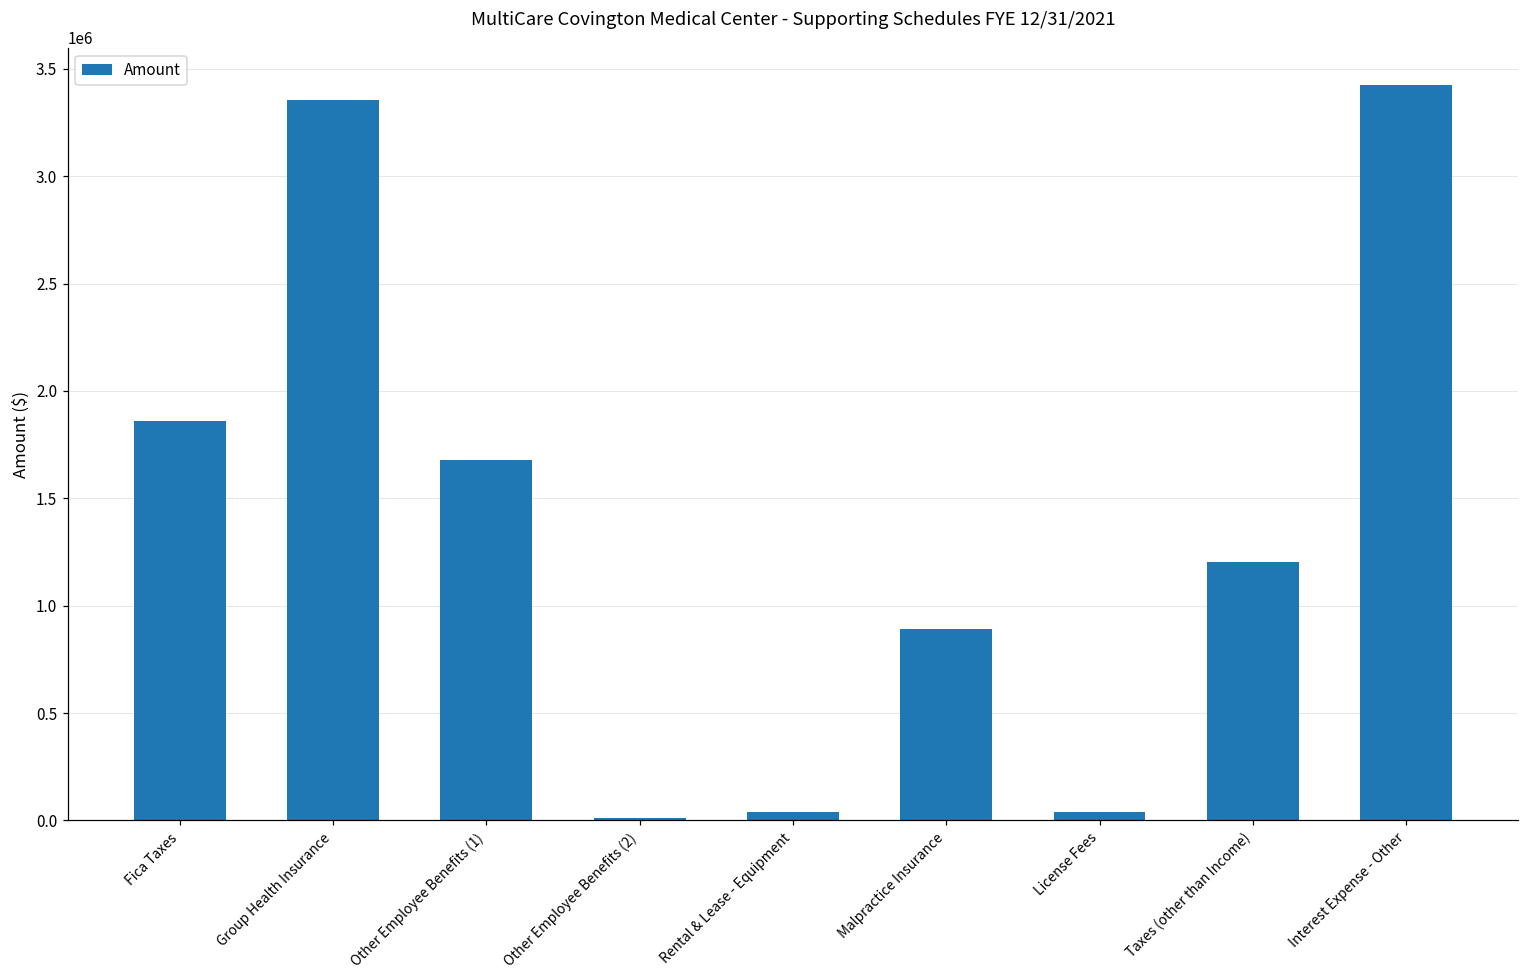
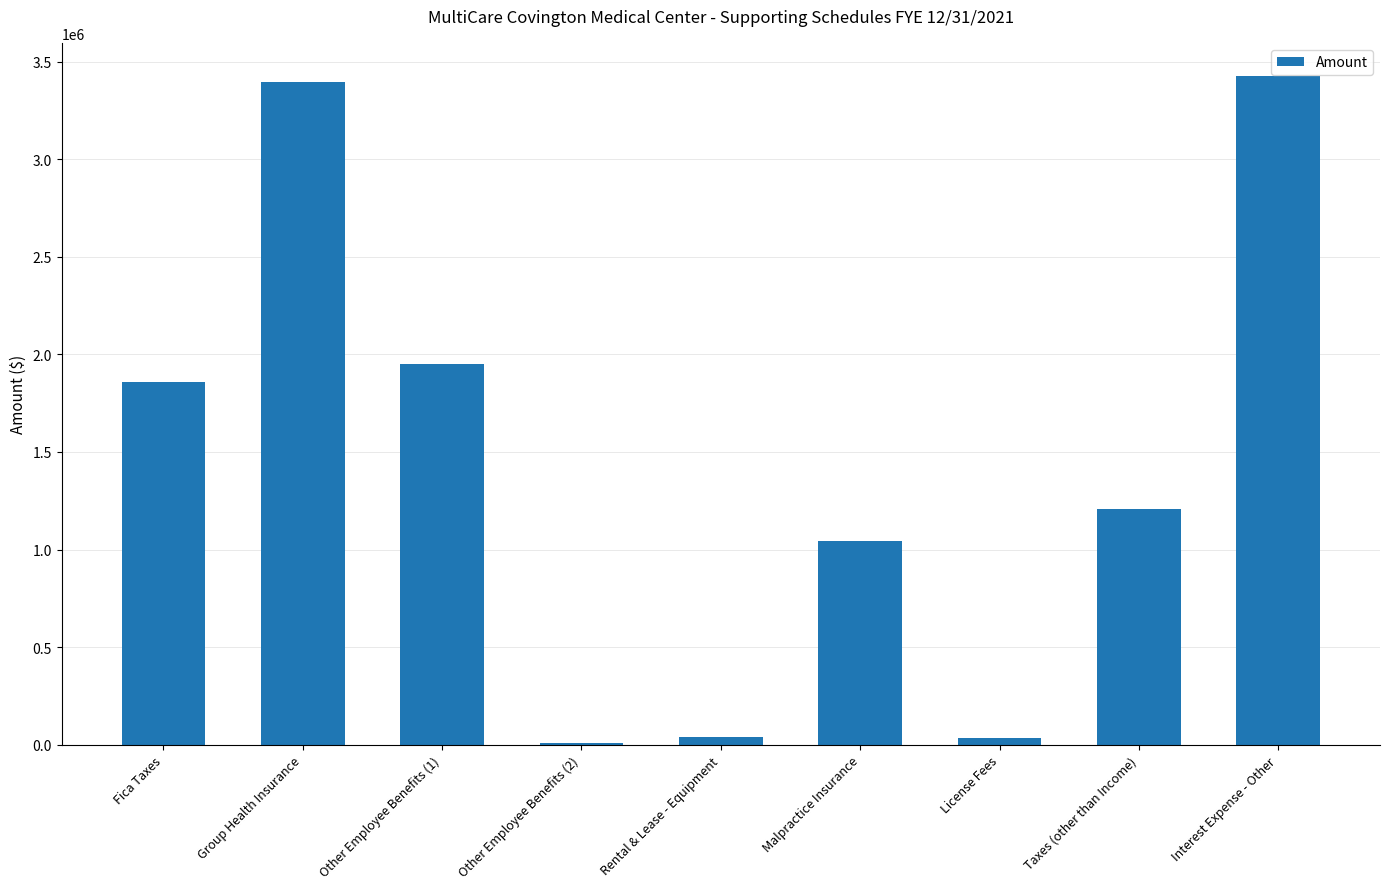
Group Health Insurance: 3350000 -> 3400000
Other Employee Benefits (1): 1680000 -> 1950000
Malpractice Insurance: 890000 -> 1040000
